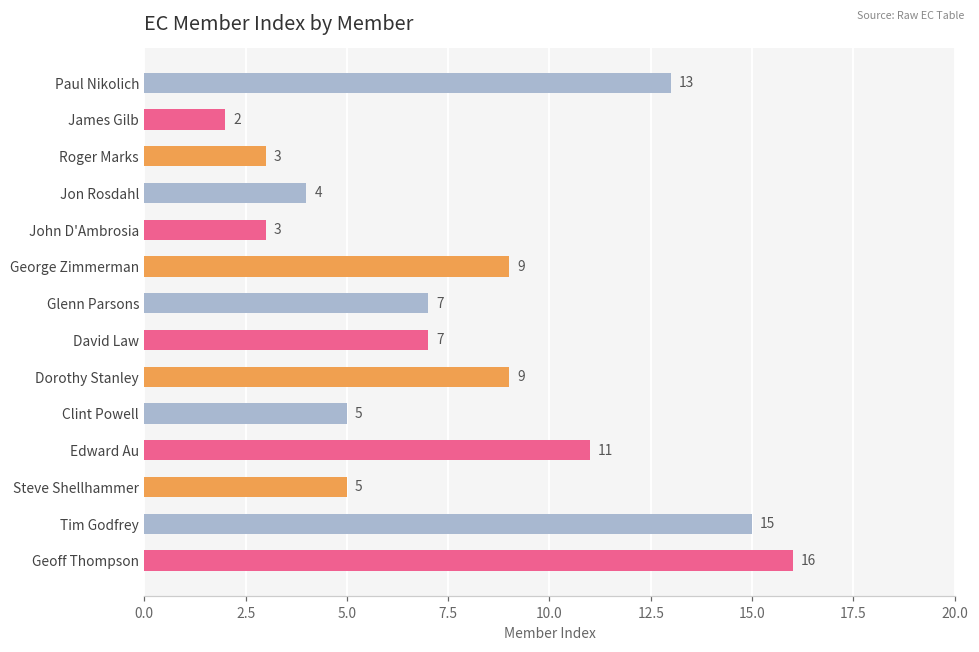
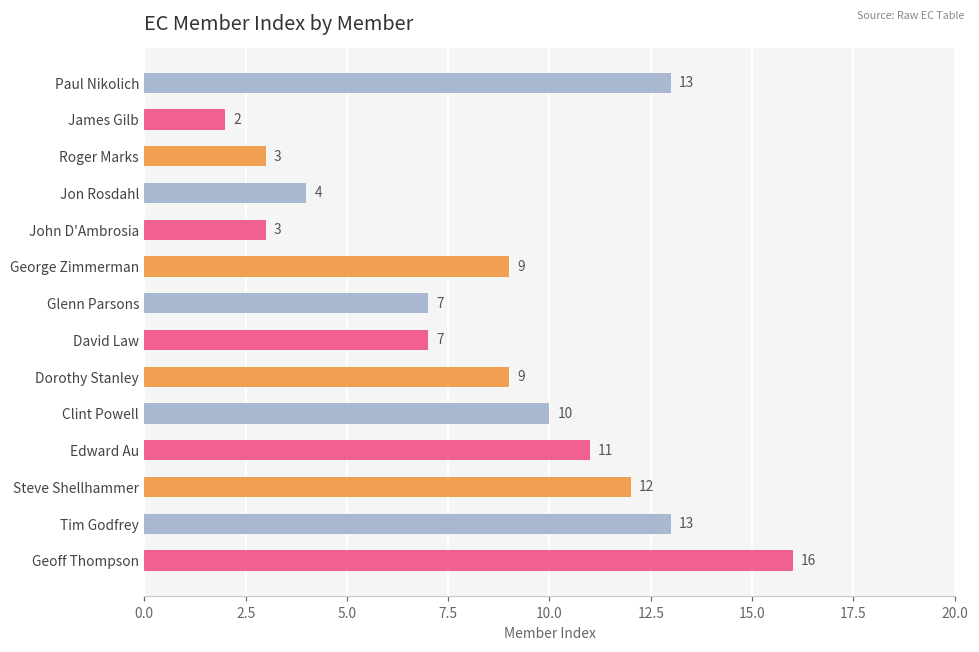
Clint Powell: 5 -> 10
Steve Shellhammer: 5 -> 12
Tim Godfrey: 15 -> 13
